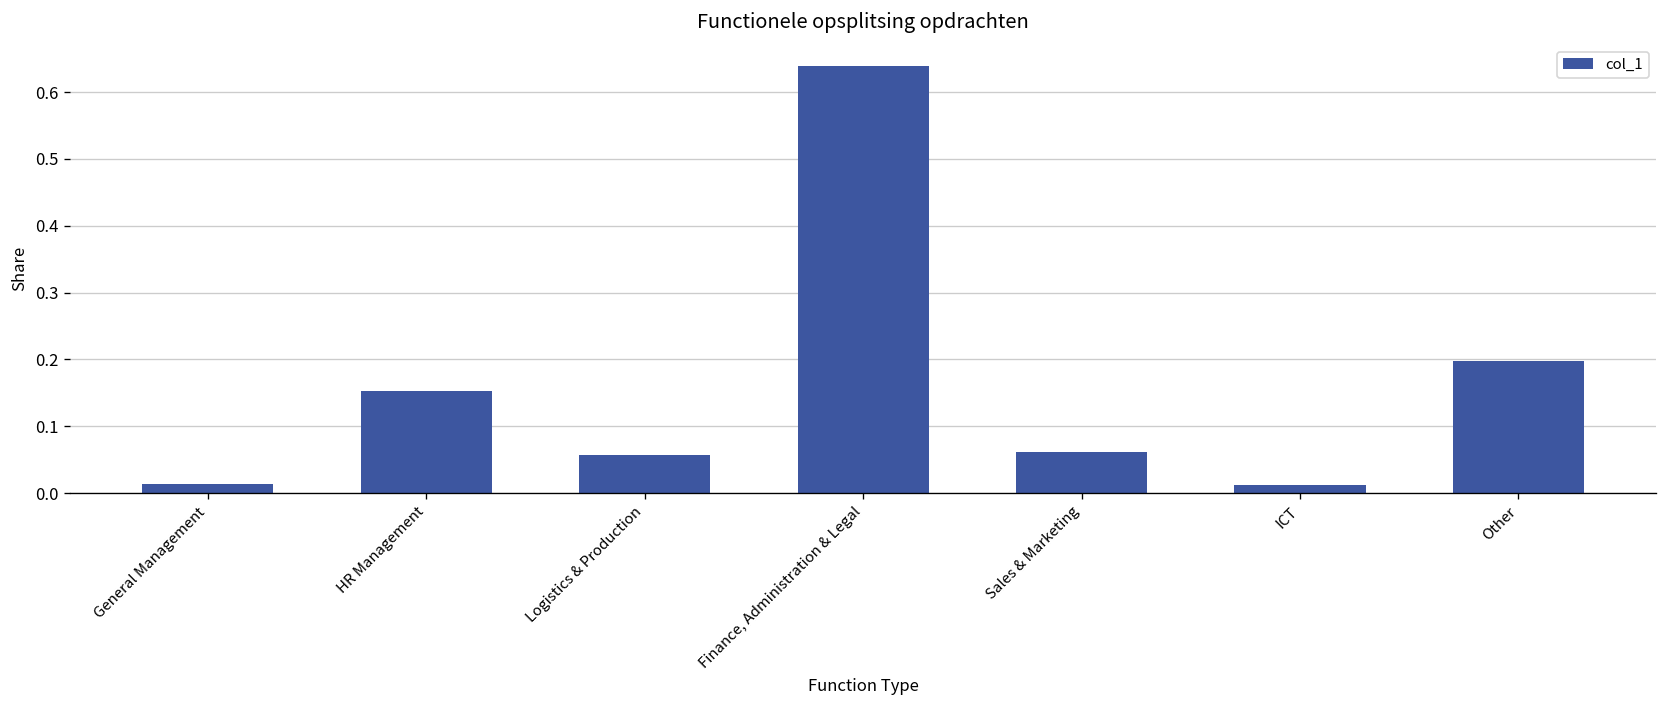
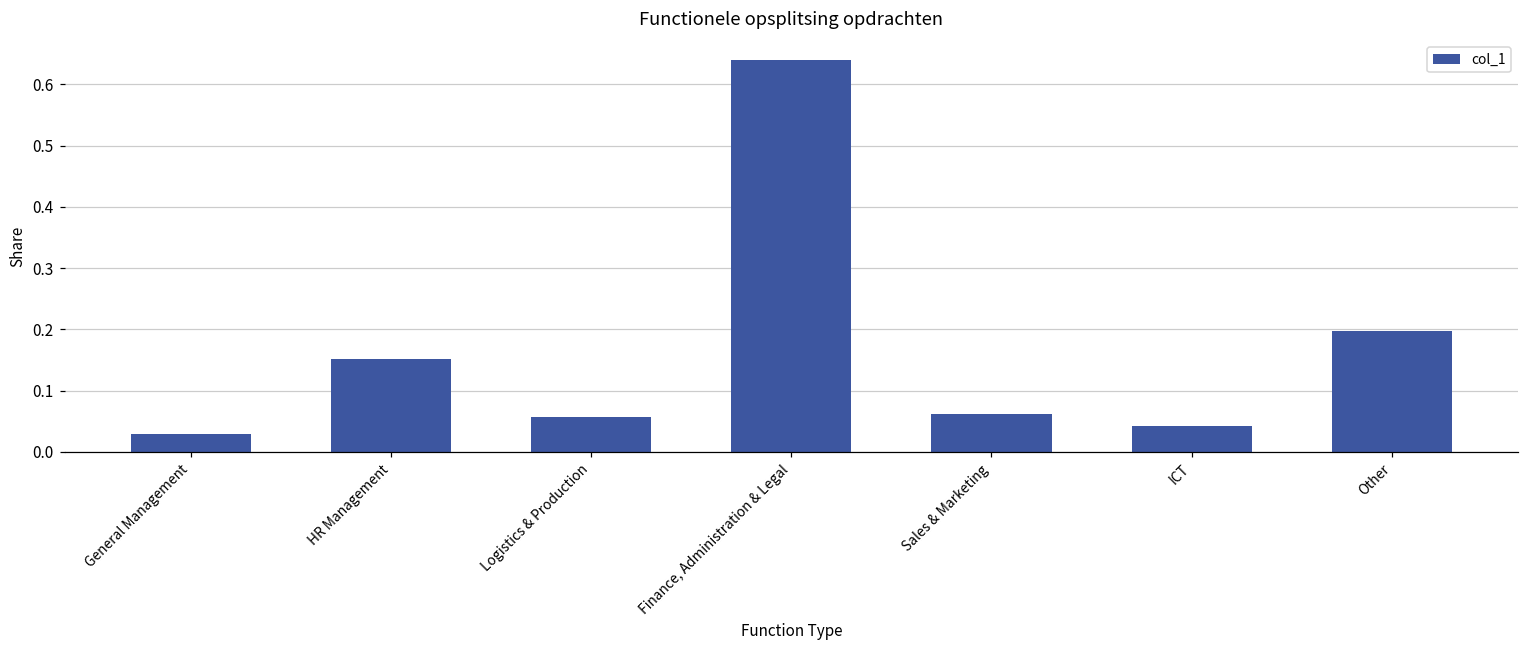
General Management: 0.01 -> 0.03
ICT: 0.01 -> 0.04
